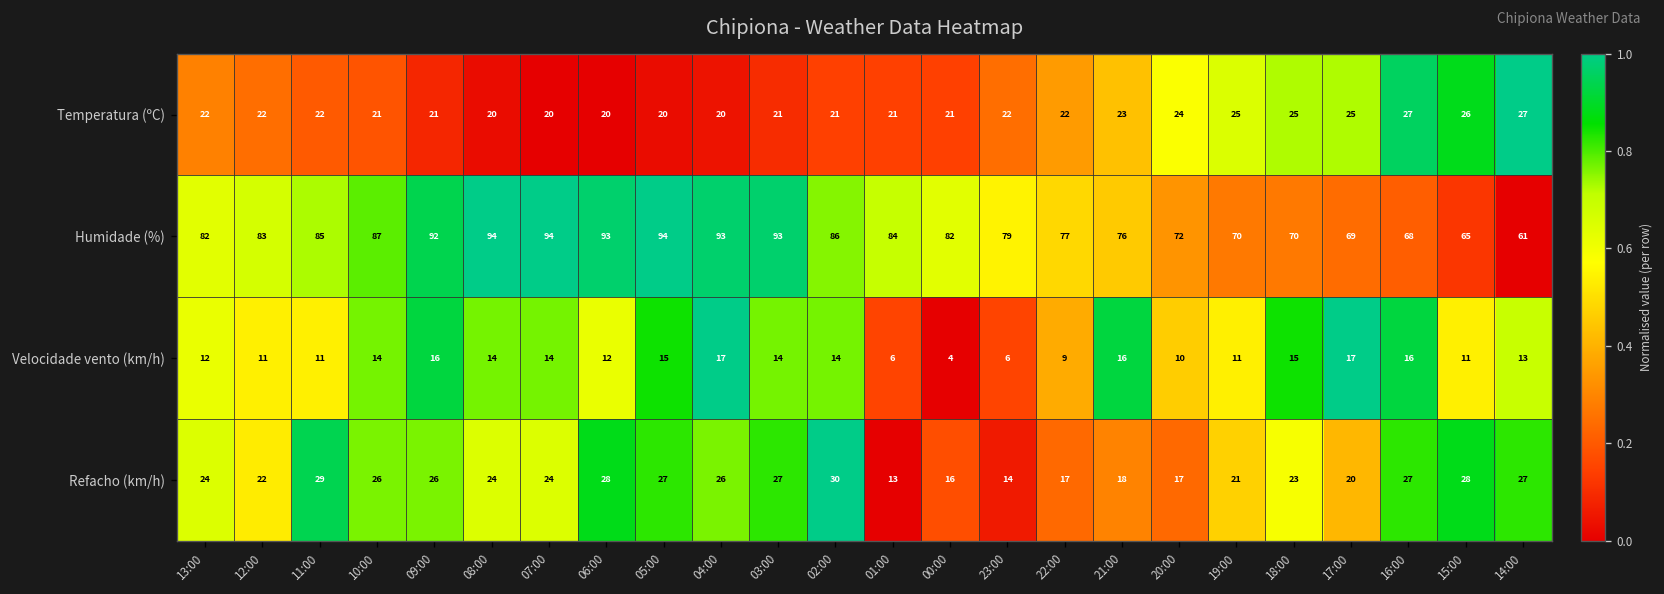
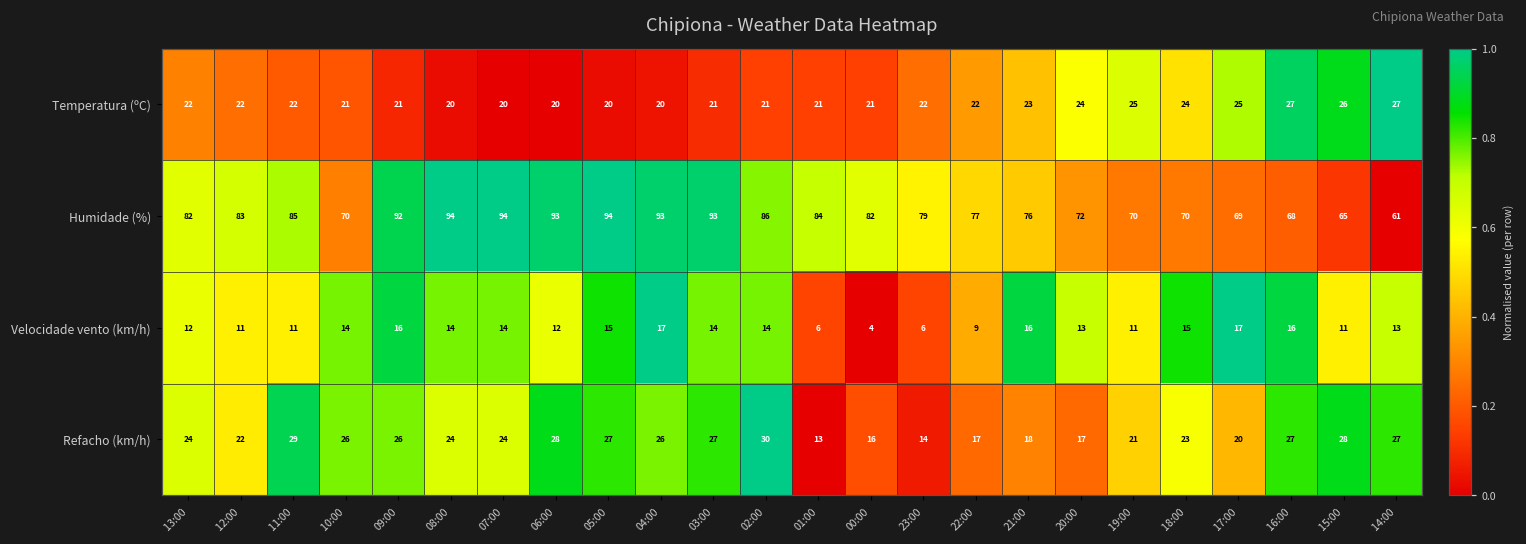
Temperatura (ºC), 18:00: 25 -> 24
Humidade (%), 10:00: 87 -> 70
Velocidade vento (km/h), 20:00: 10 -> 13
